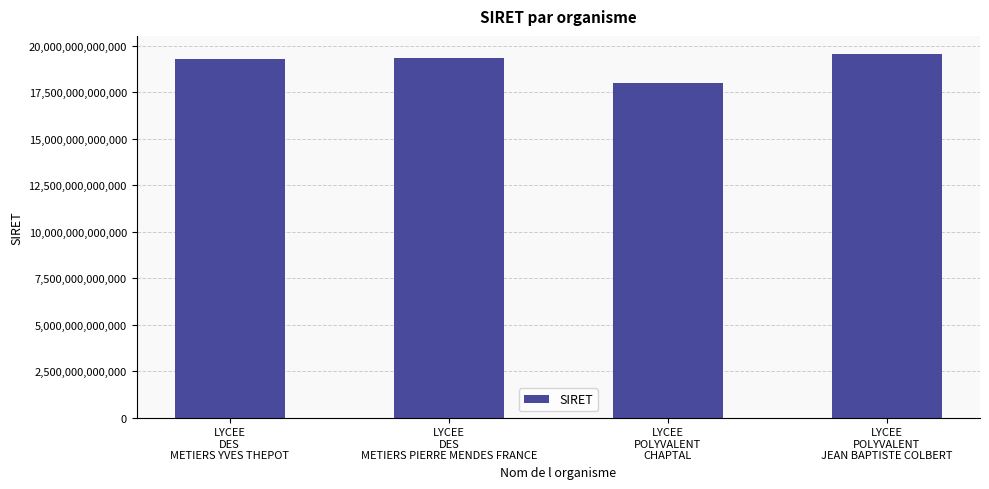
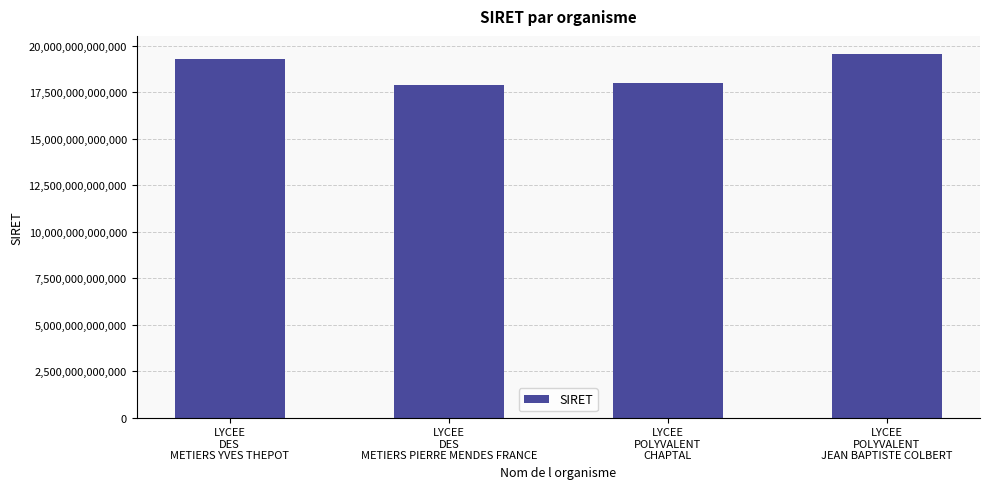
LYCEE DES METIERS PIERRE MENDES FRANCE: 19,400,000,000,000 -> 17,900,000,000,000
